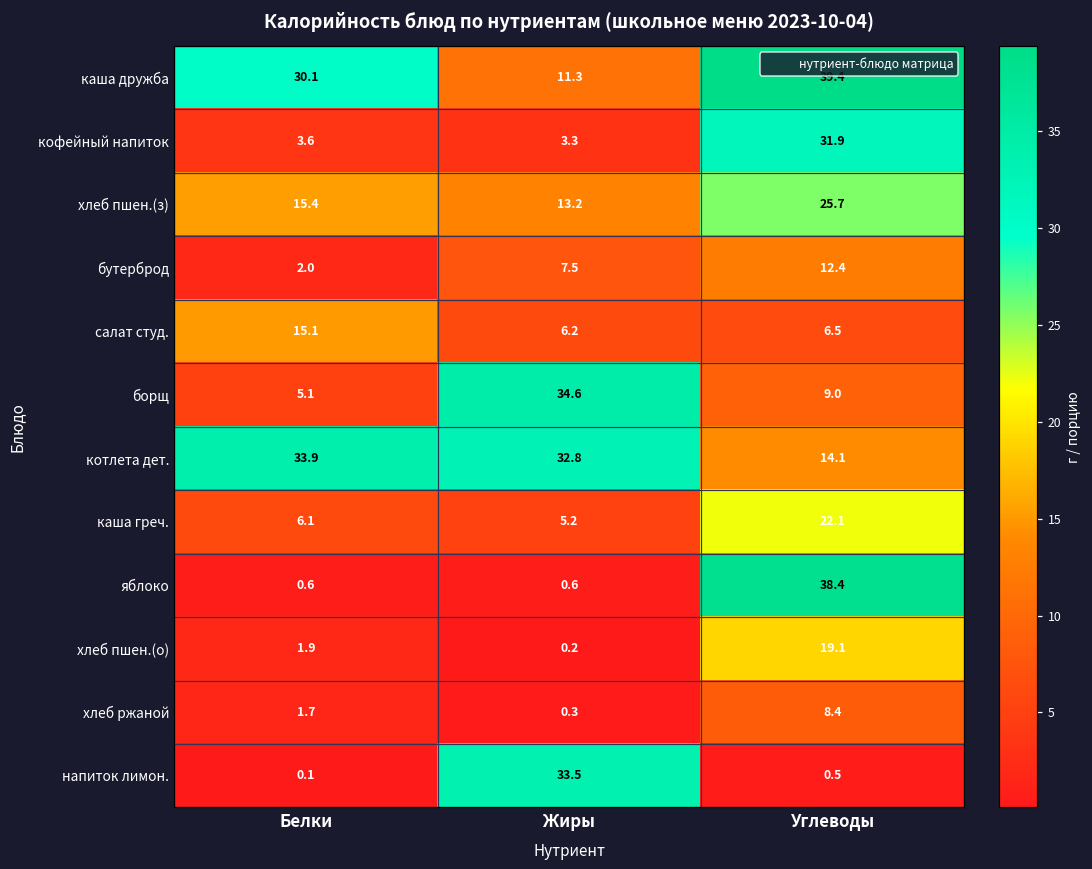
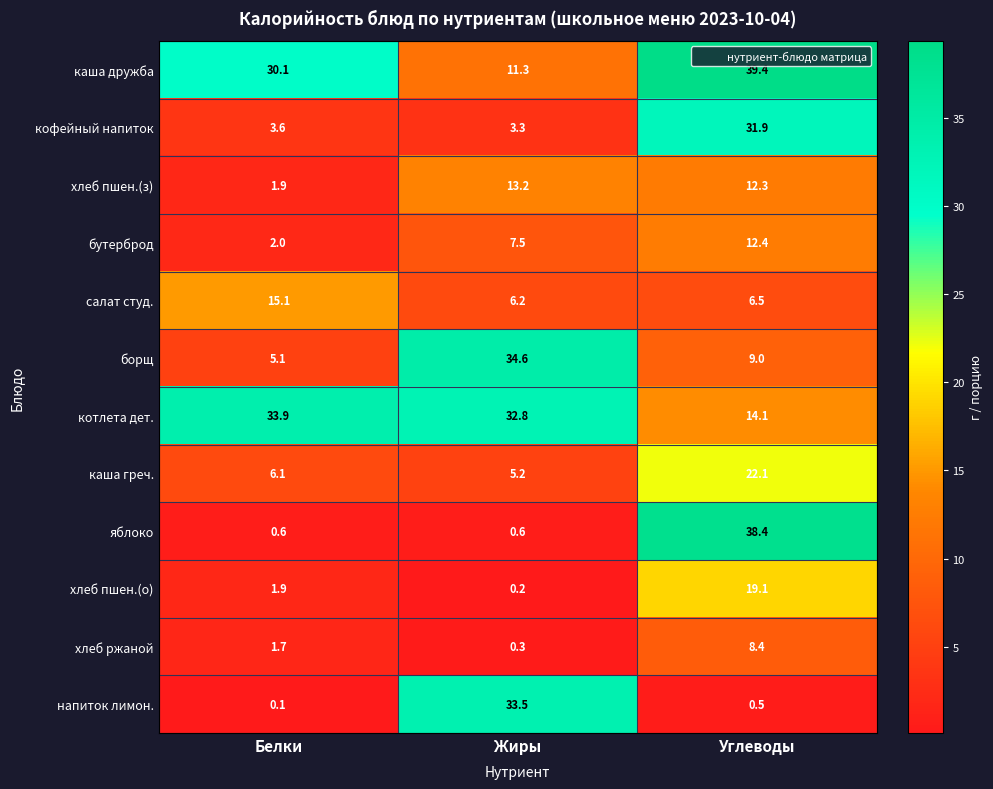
хлеб пшен.(з), Белки: 15.4 -> 1.9
хлеб пшен.(з), Углеводы: 25.7 -> 12.3
